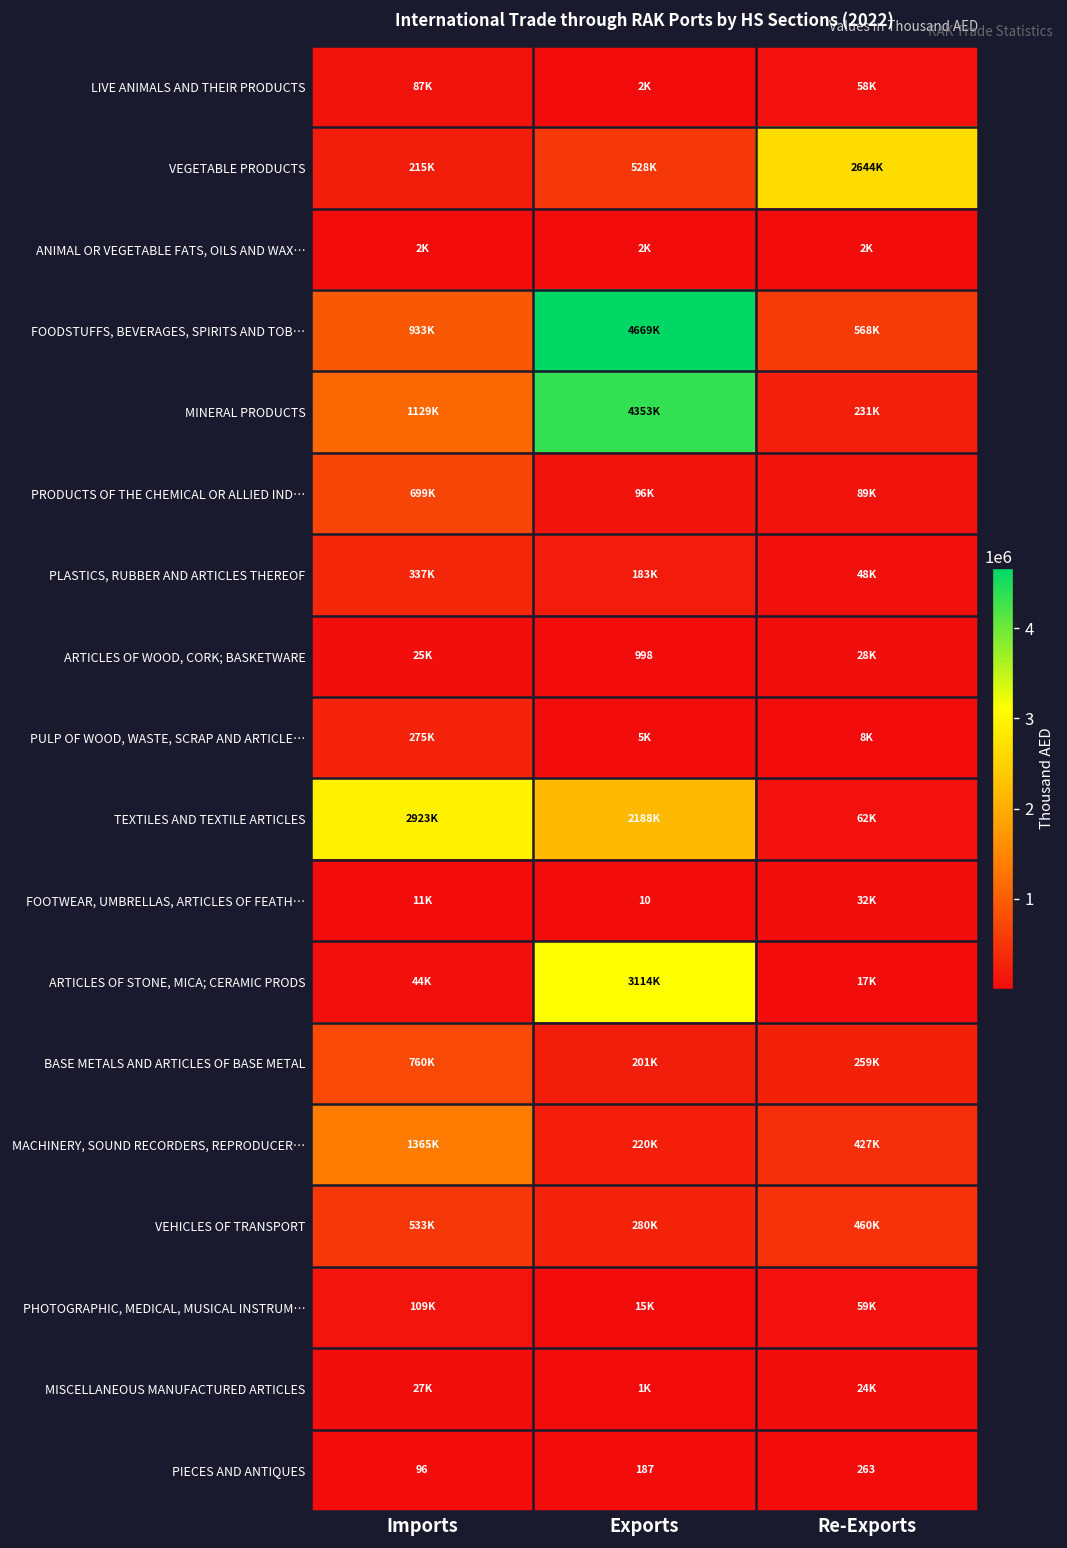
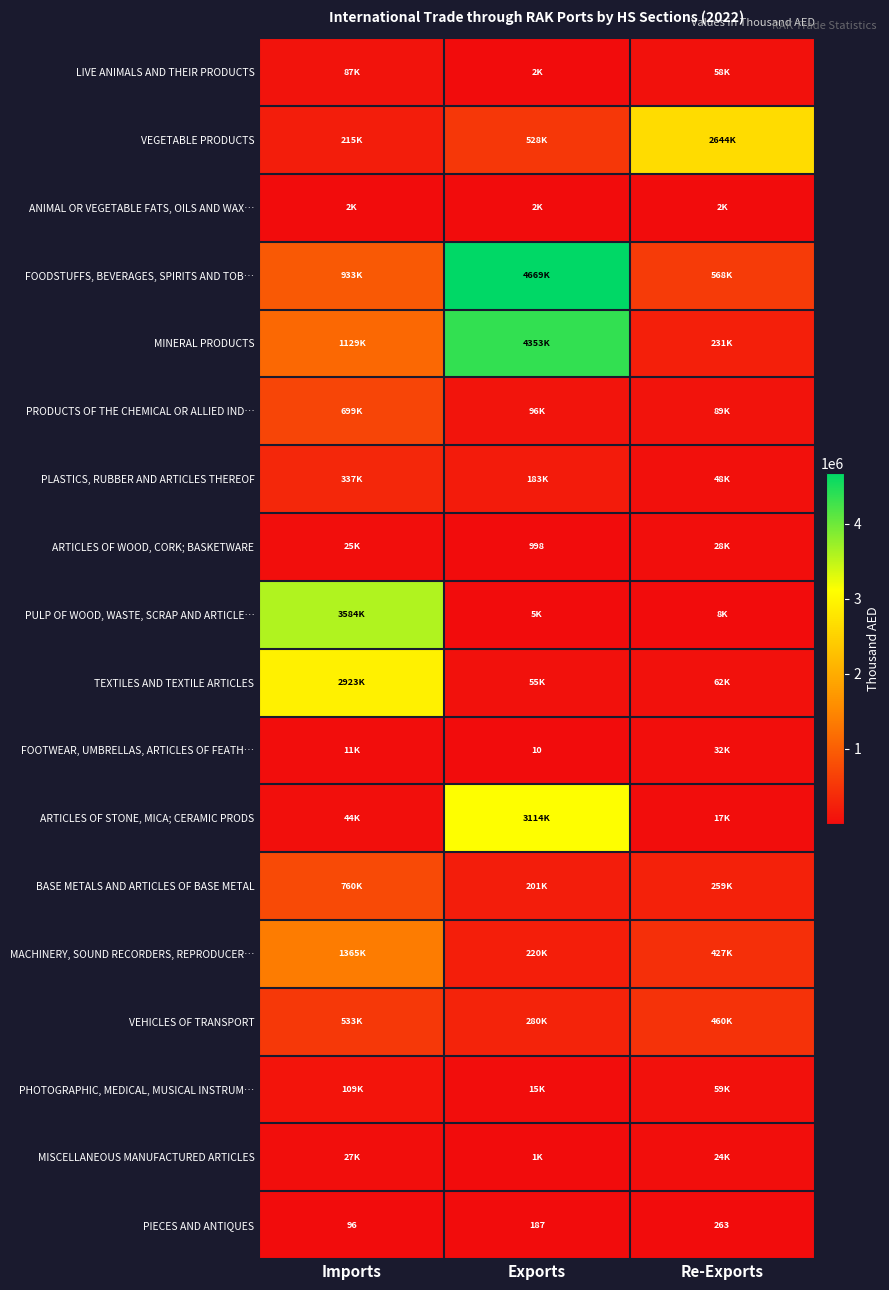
PULP OF WOOD, WASTE, SCRAP AND ARTICLE…, Imports: 275K -> 3584K
TEXTILES AND TEXTILE ARTICLES, Exports: 2188K -> 55K
